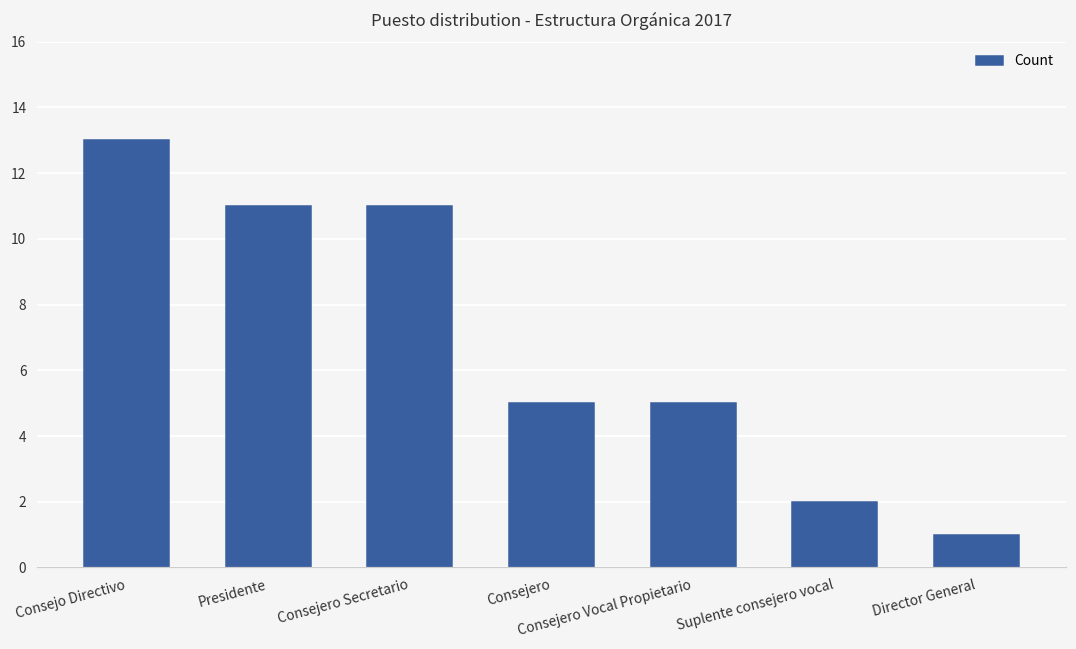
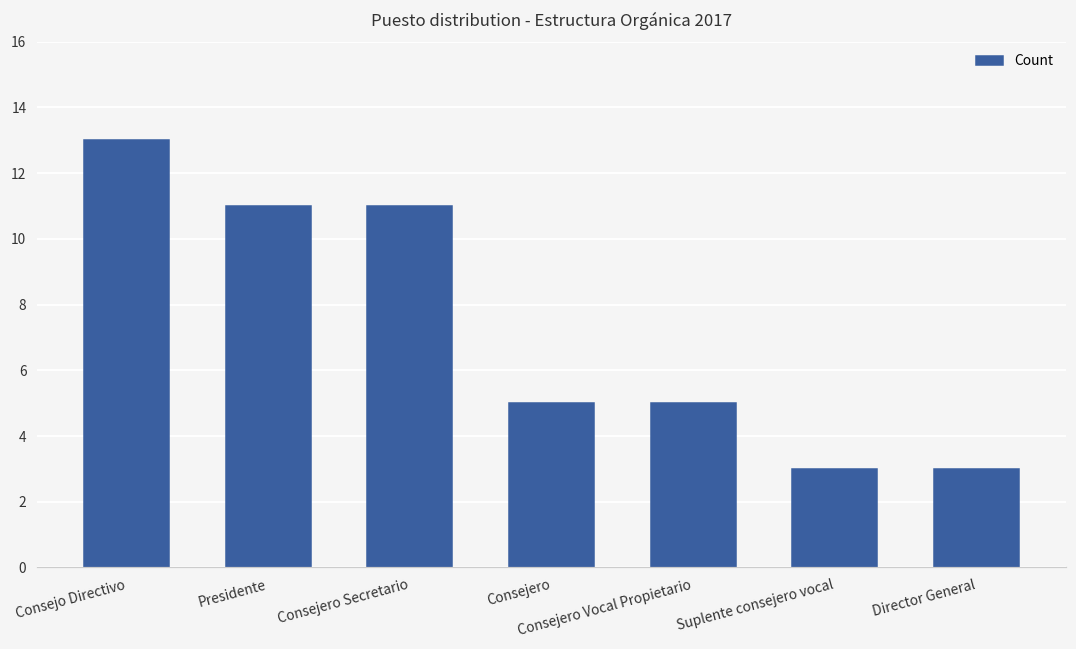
Suplente consejero vocal: 2 -> 3
Director General: 1 -> 3
